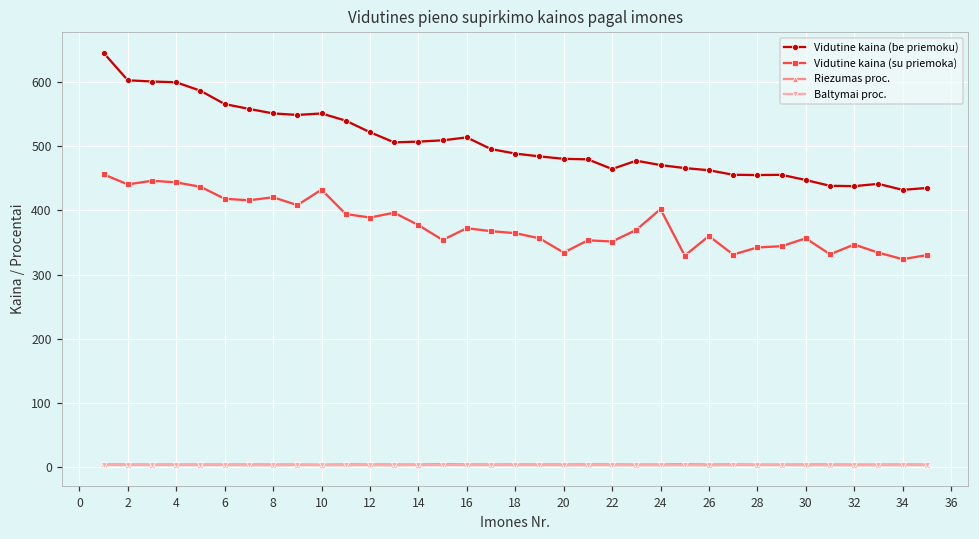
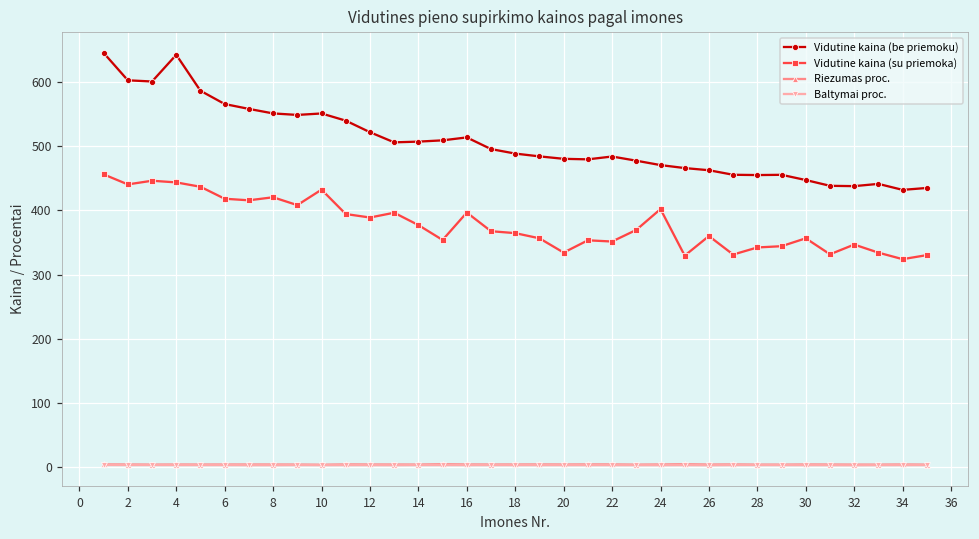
Vidutine kaina (be priemoku), 4: 600 -> 640
Vidutine kaina (su priemoka), 16: 370 -> 400
Vidutine kaina (be priemoku), 22: 460 -> 480
